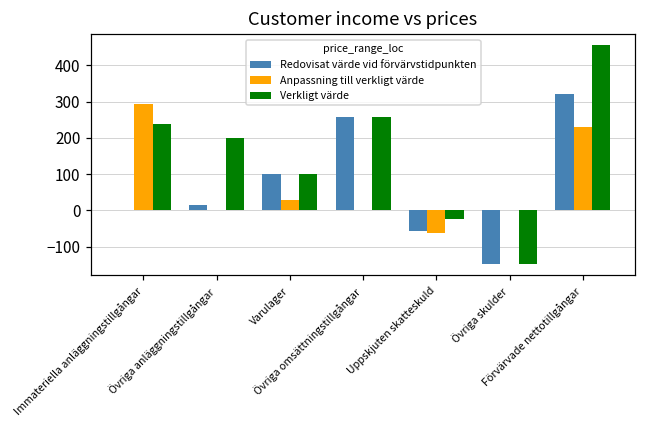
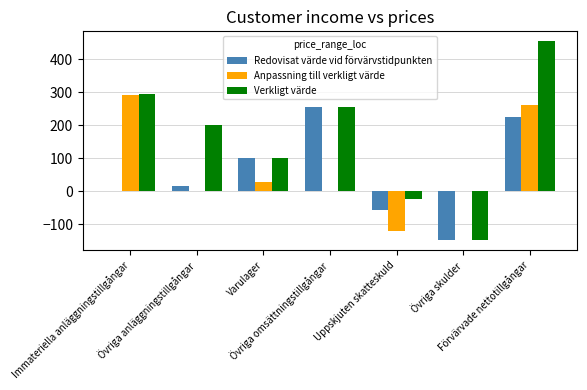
Verkligt värde, Immateriella anläggningstillgångar: 240 -> 300
Anpassning till verkligt värde, Uppskjuten skatteskuld: -60 -> -120
Redovisat värde vid förvärvstidpunkten, Förvärvade nettotillgångar: 320 -> 230
Anpassning till verkligt värde, Förvärvade nettotillgångar: 230 -> 260
